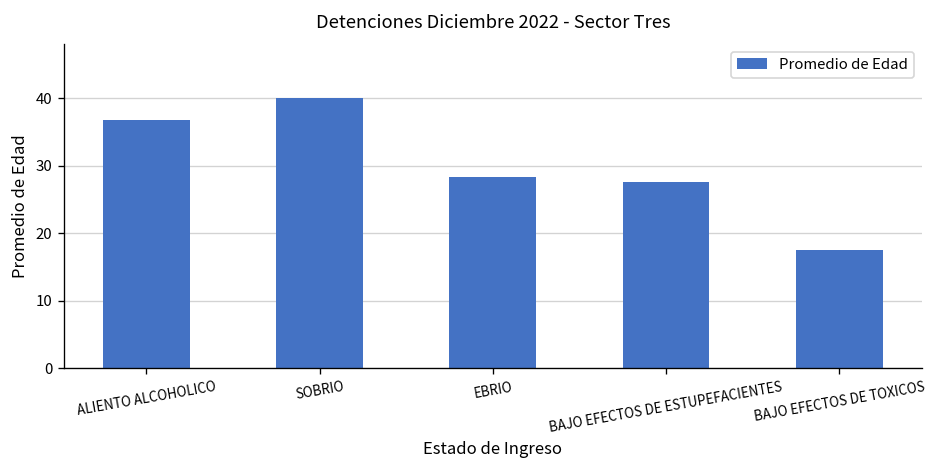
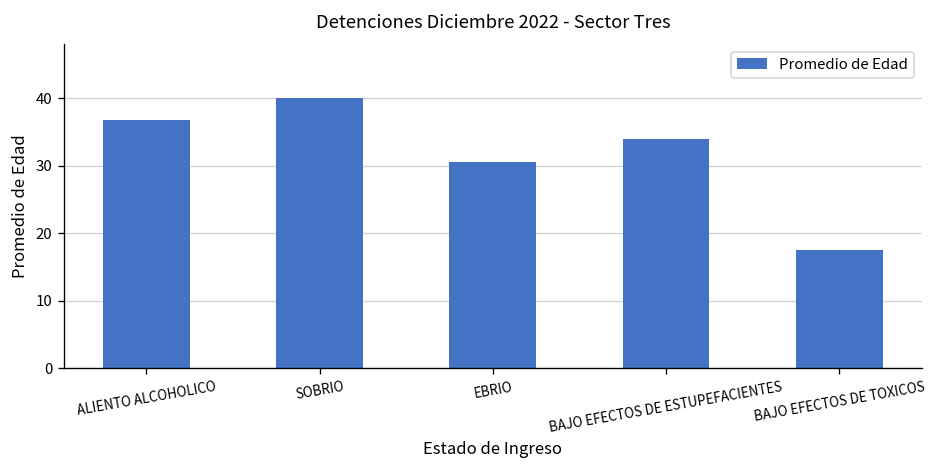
EBRIO: 28 -> 31
BAJO EFECTOS DE ESTUPEFACIENTES: 28 -> 34
